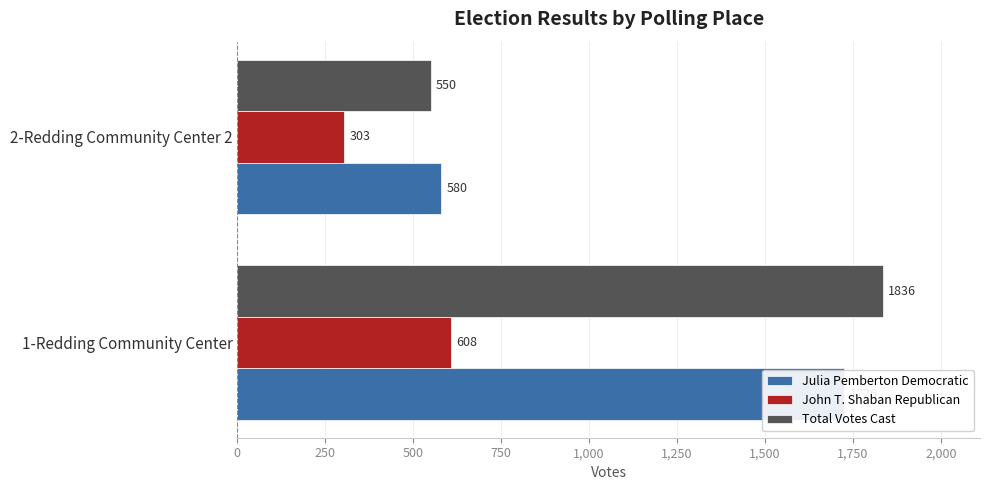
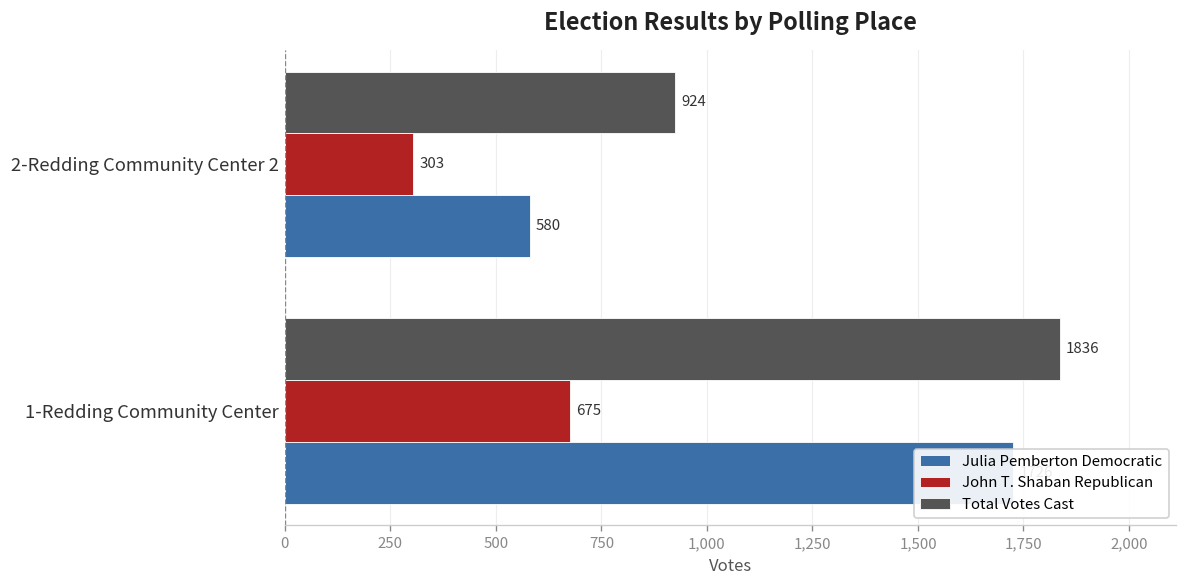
Total Votes Cast, 2-Redding Community Center 2: 550 -> 924
John T. Shaban Republican, 1-Redding Community Center: 608 -> 675
